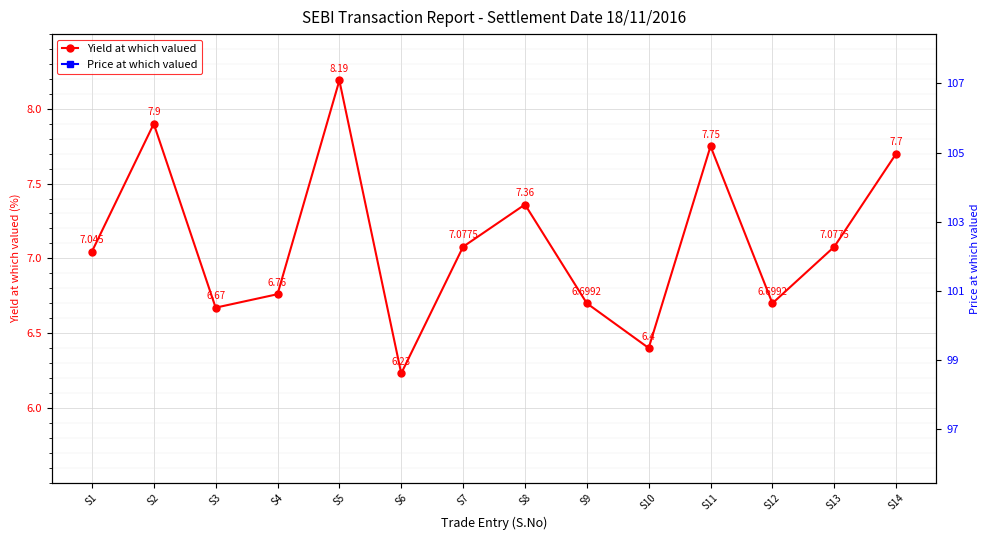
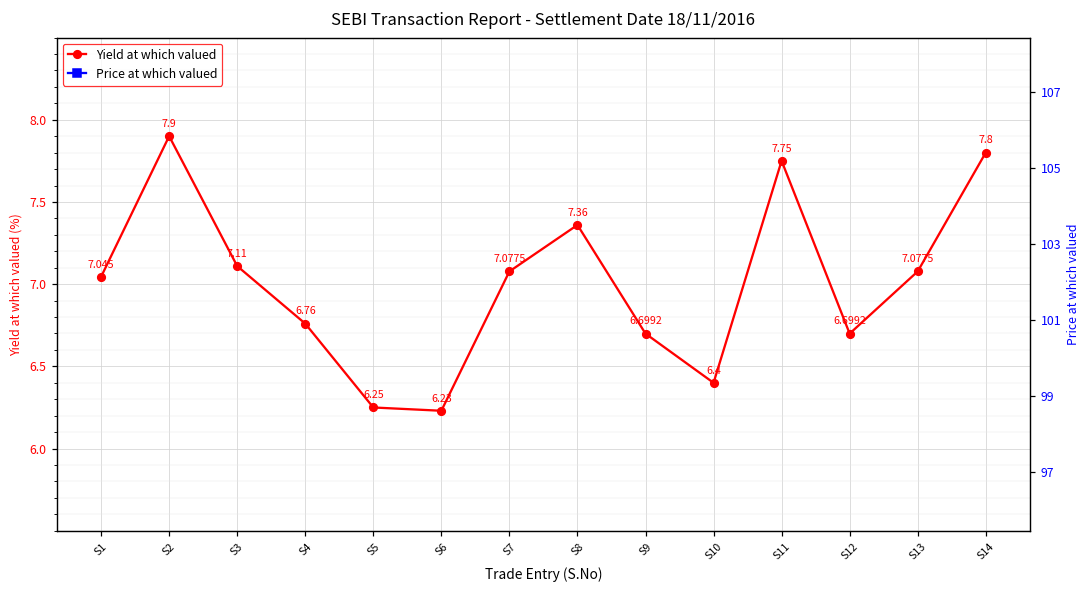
Yield at which valued, S3: 6.67 -> 7.11
Yield at which valued, S5: 8.19 -> 6.25
Yield at which valued, S14: 7.7 -> 7.8
